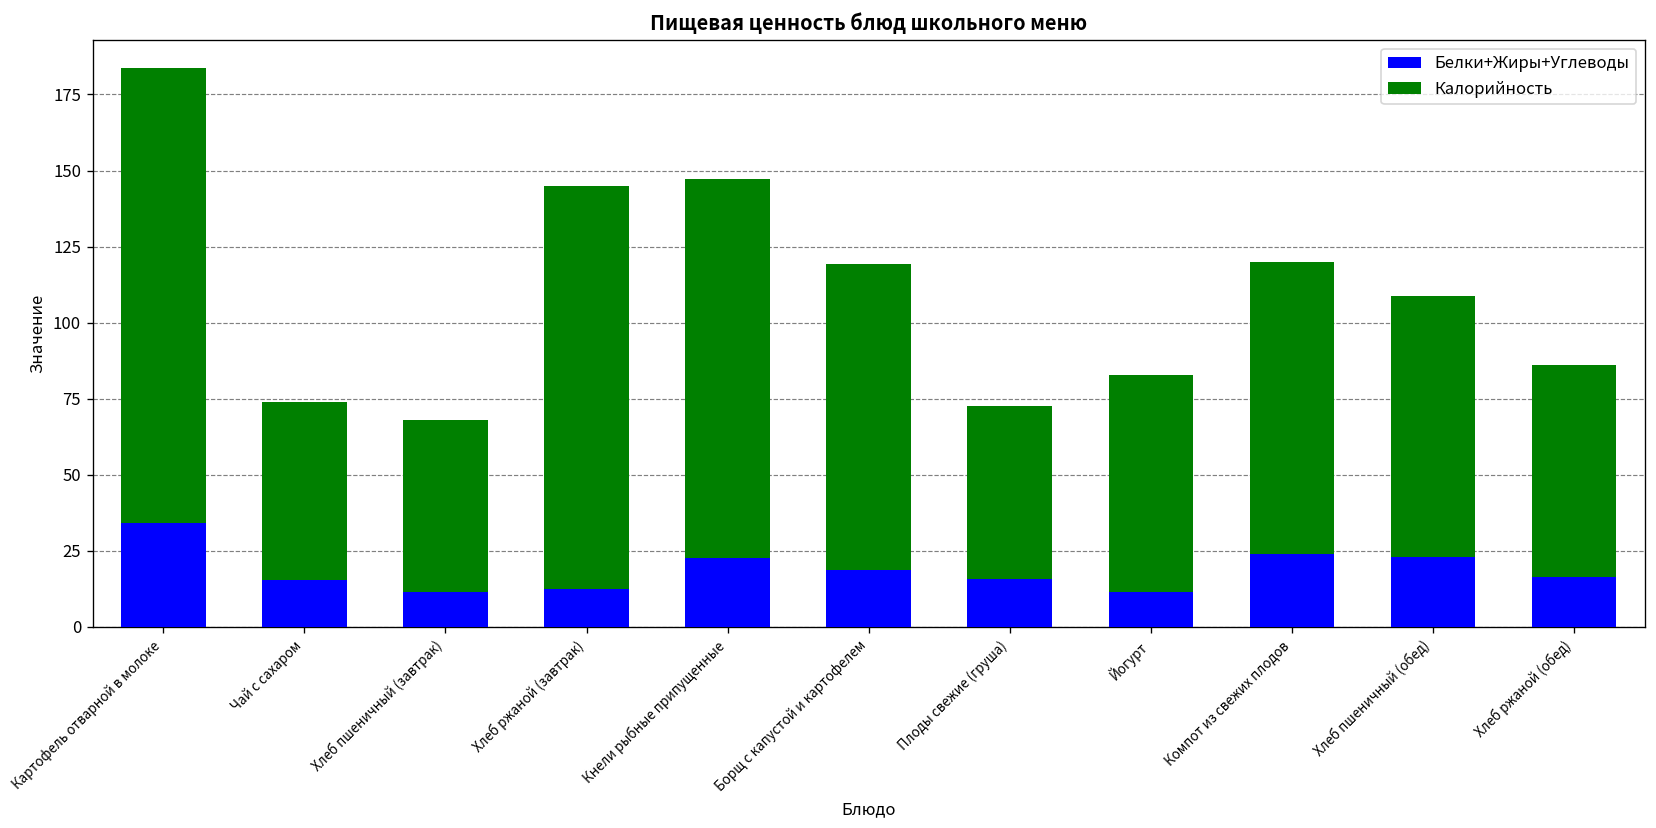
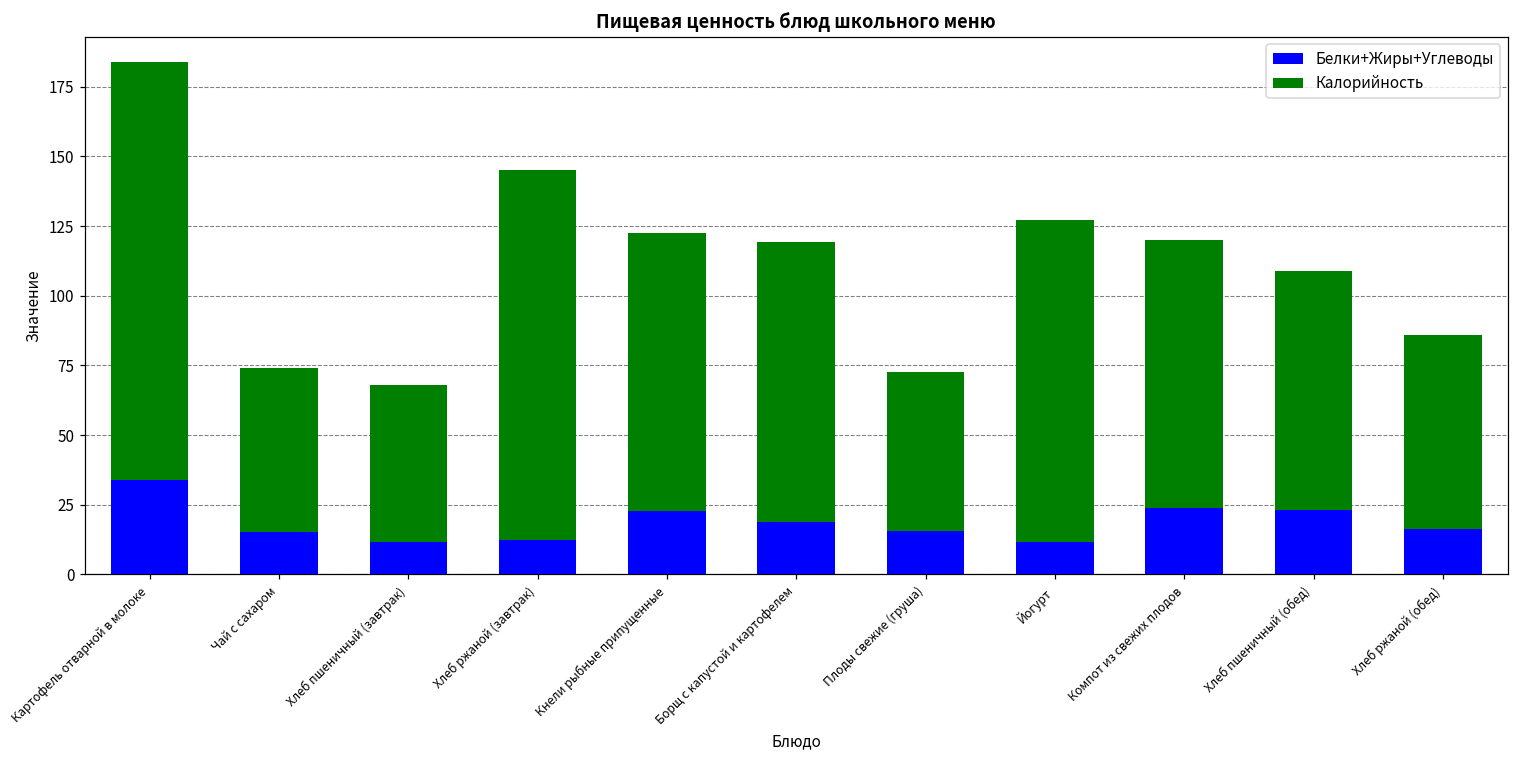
Калорийность, Кнели рыбные припущенные: 125 -> 100
Калорийность, Йогурт: 71 -> 116
